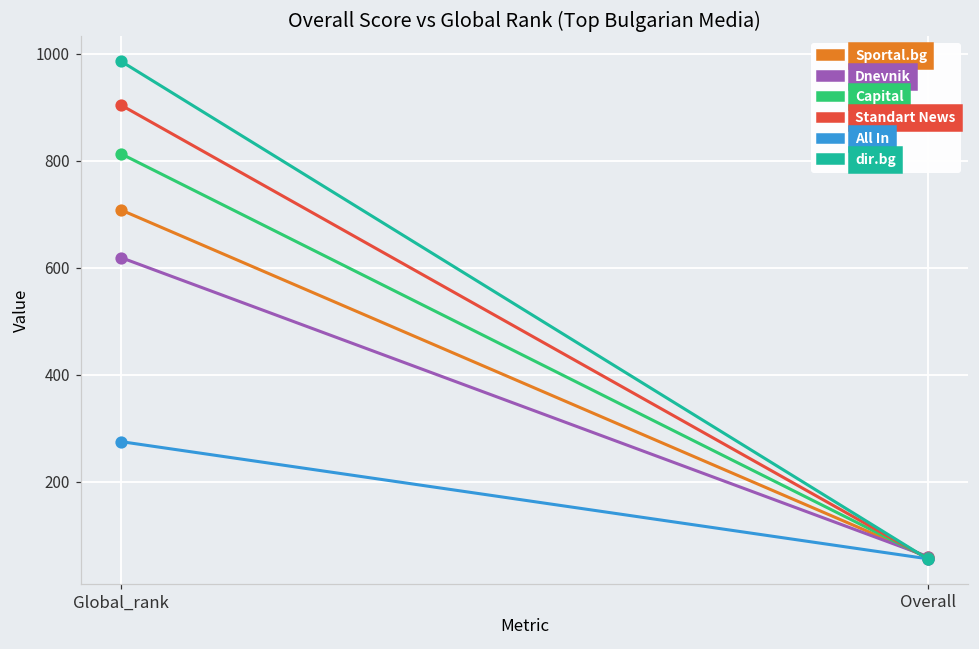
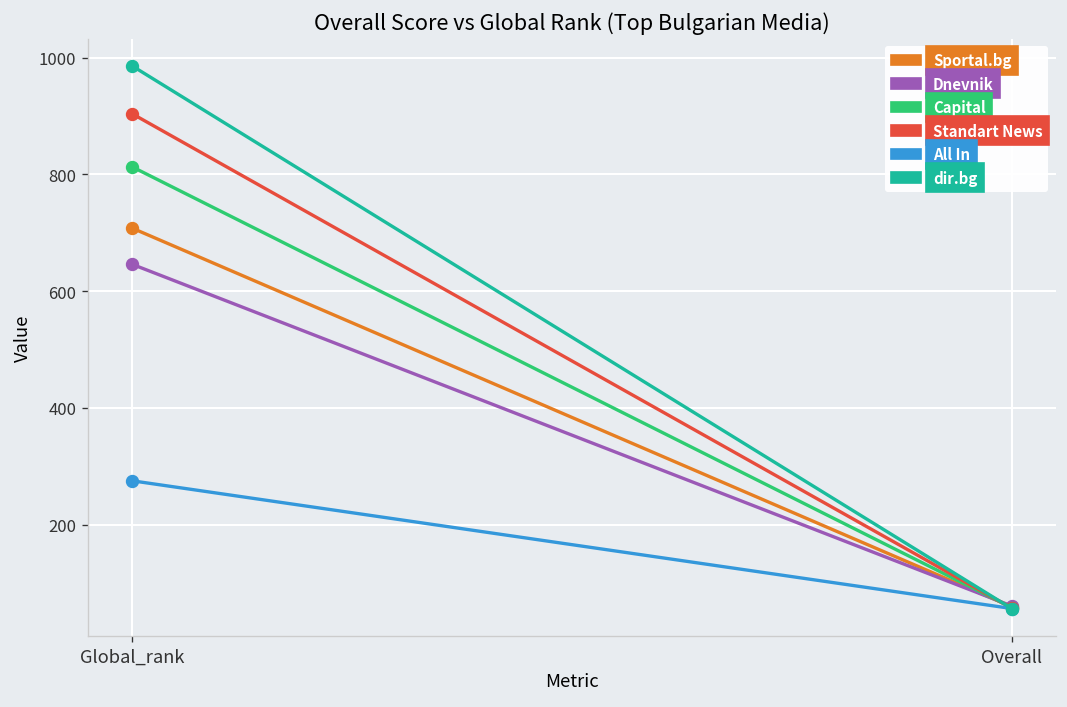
Dnevnik, Global_rank: 620 -> 650
